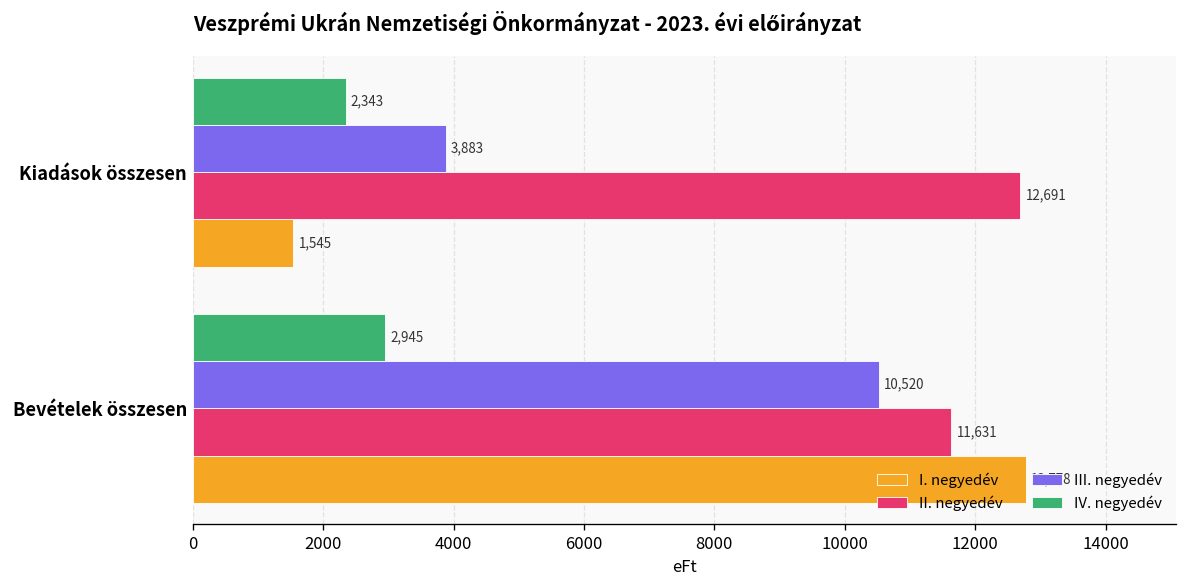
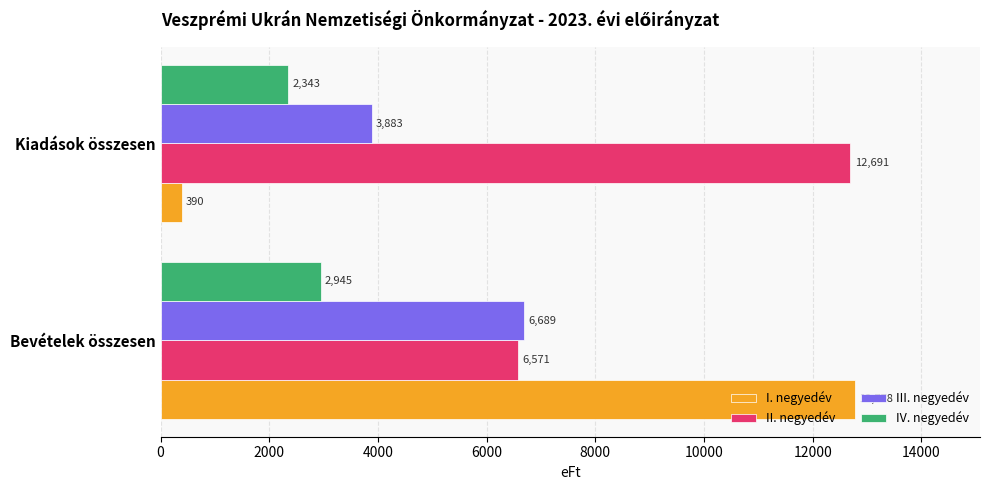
I. negyedév, Kiadások összesen: 1,545 -> 390
III. negyedév, Bevételek összesen: 10,520 -> 6,689
II. negyedév, Bevételek összesen: 11,631 -> 6,571
